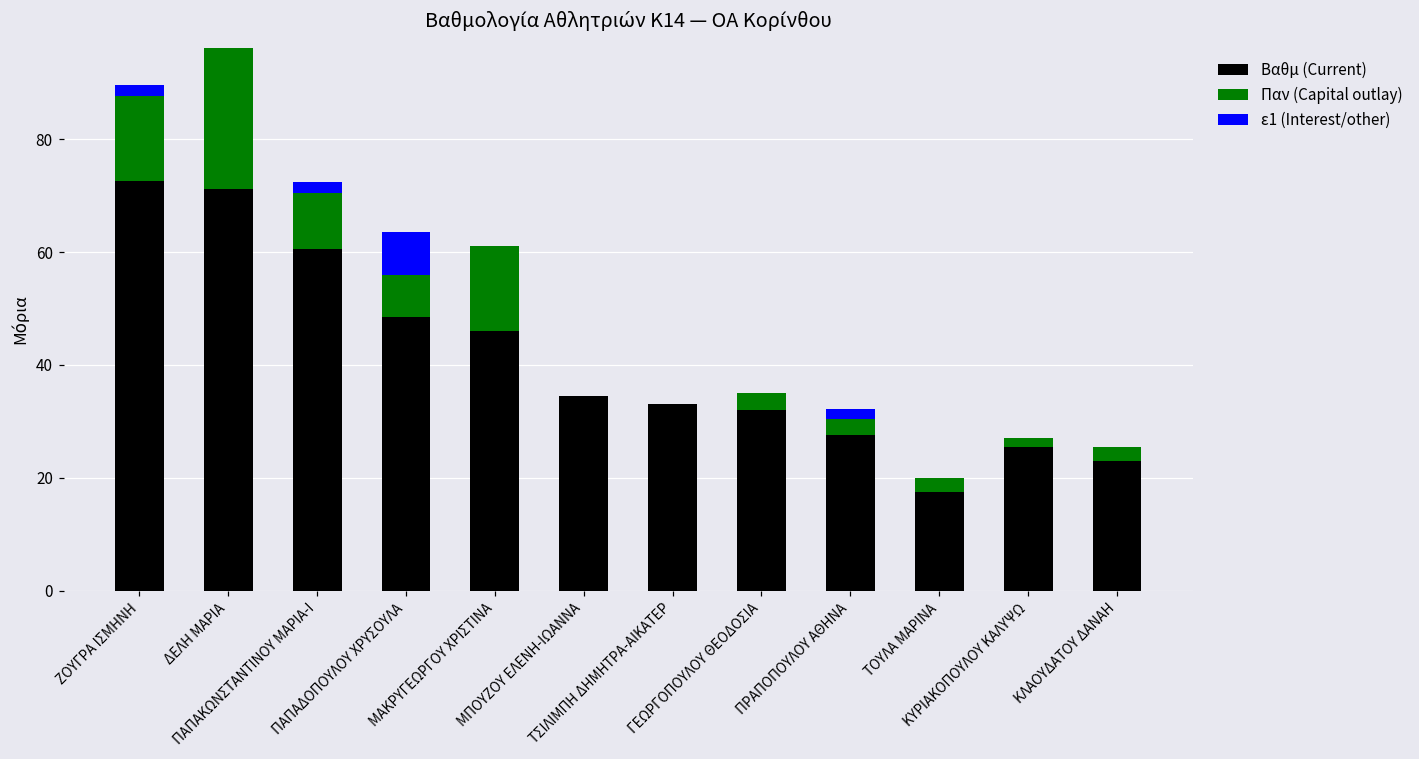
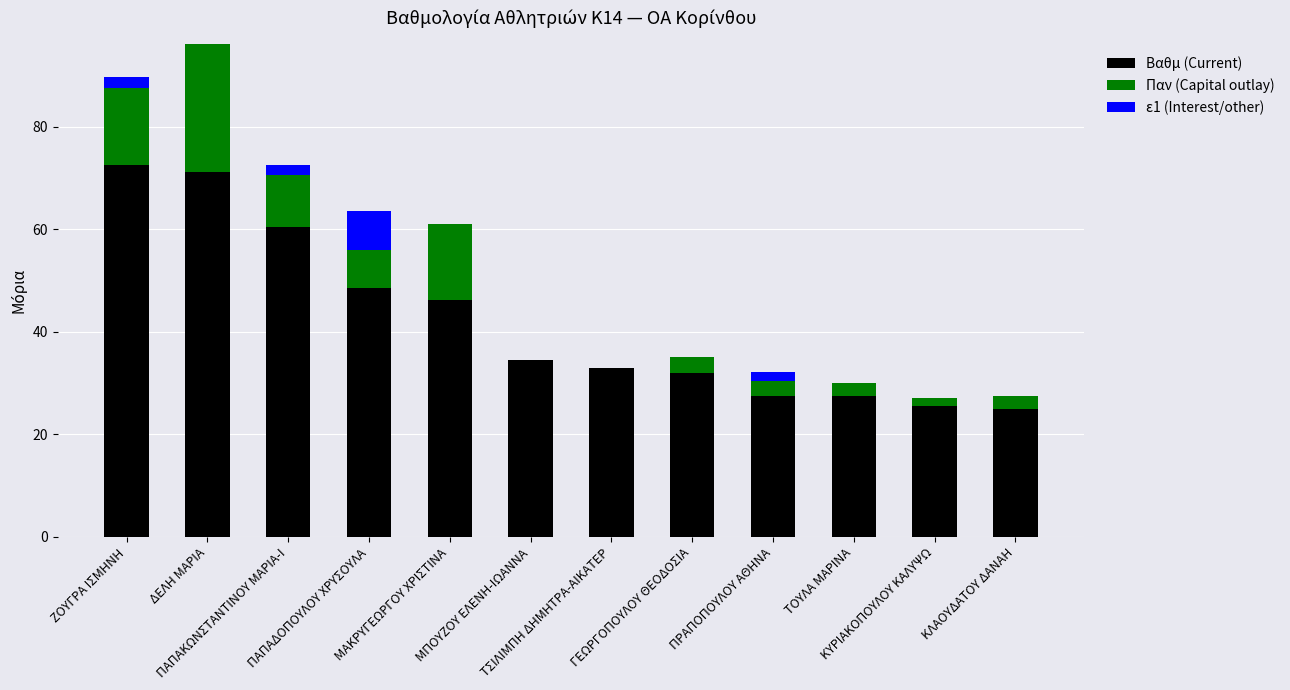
Βαθμ (Current), ΤΟΥΛΑ ΜΑΡΙΝΑ: 17 -> 28
Βαθμ (Current), ΚΛΑΟΥΔΑΤΟΥ ΔΑΝΑΗ: 23 -> 25
